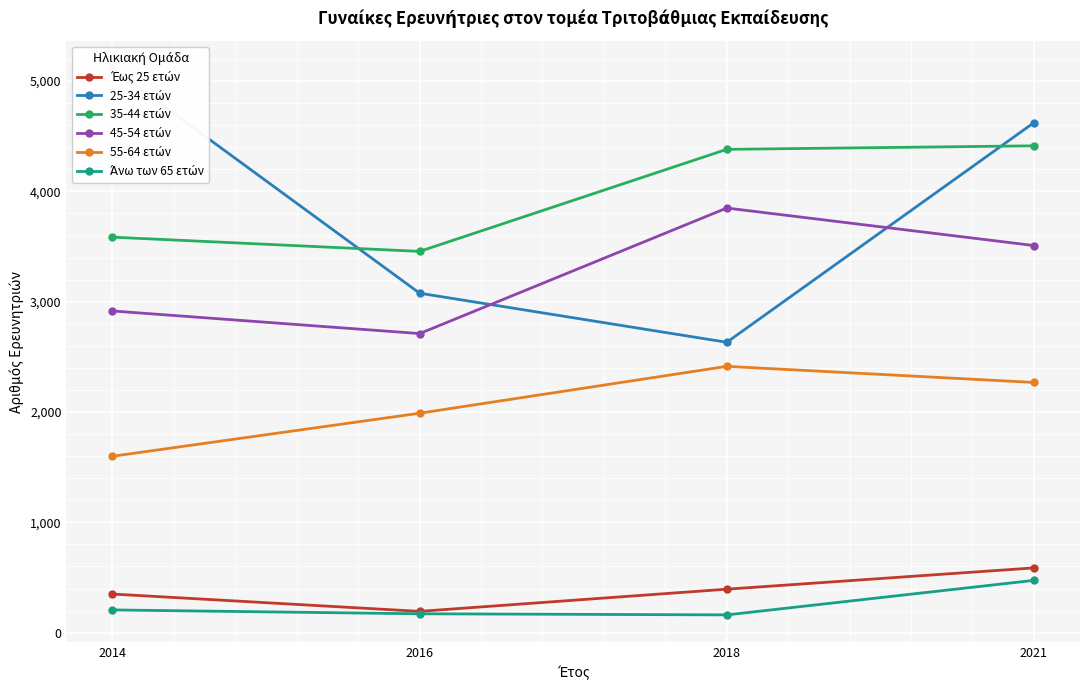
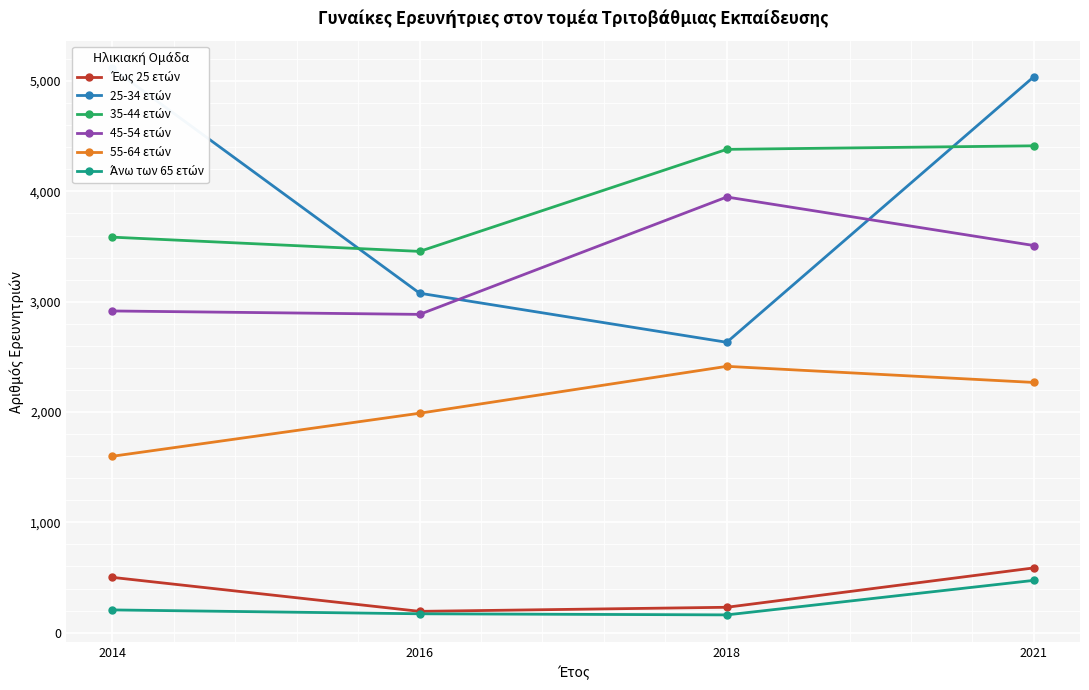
Έως 25 ετών, 2014: 350 -> 500
45-54 ετών, 2016: 2,710 -> 2,890
Έως 25 ετών, 2018: 390 -> 230
45-54 ετών, 2018: 3,850 -> 3,950
25-34 ετών, 2021: 4,620 -> 5,040
